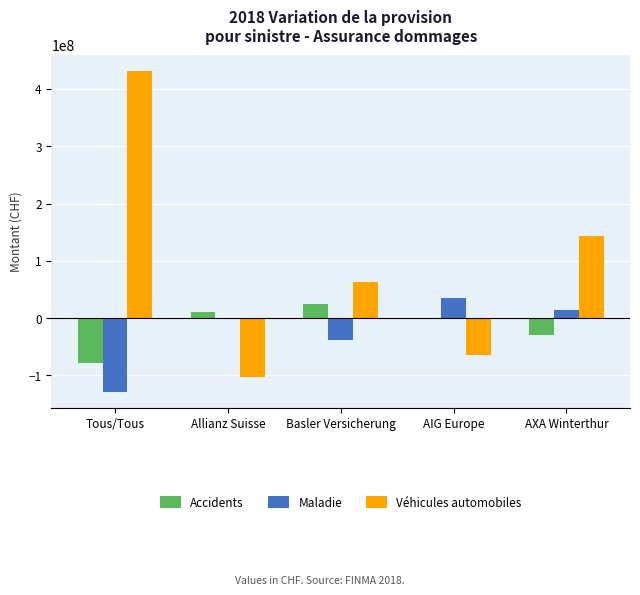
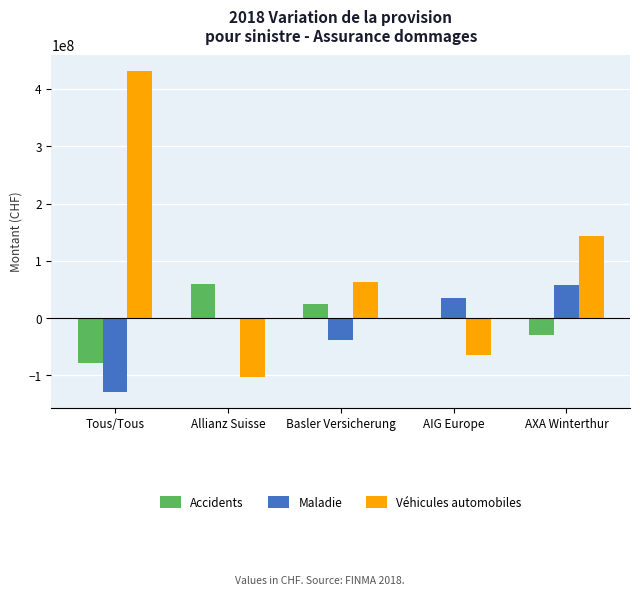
Accidents, Allianz Suisse: 10000000 -> 60000000
Maladie, AXA Winterthur: 10000000 -> 60000000
